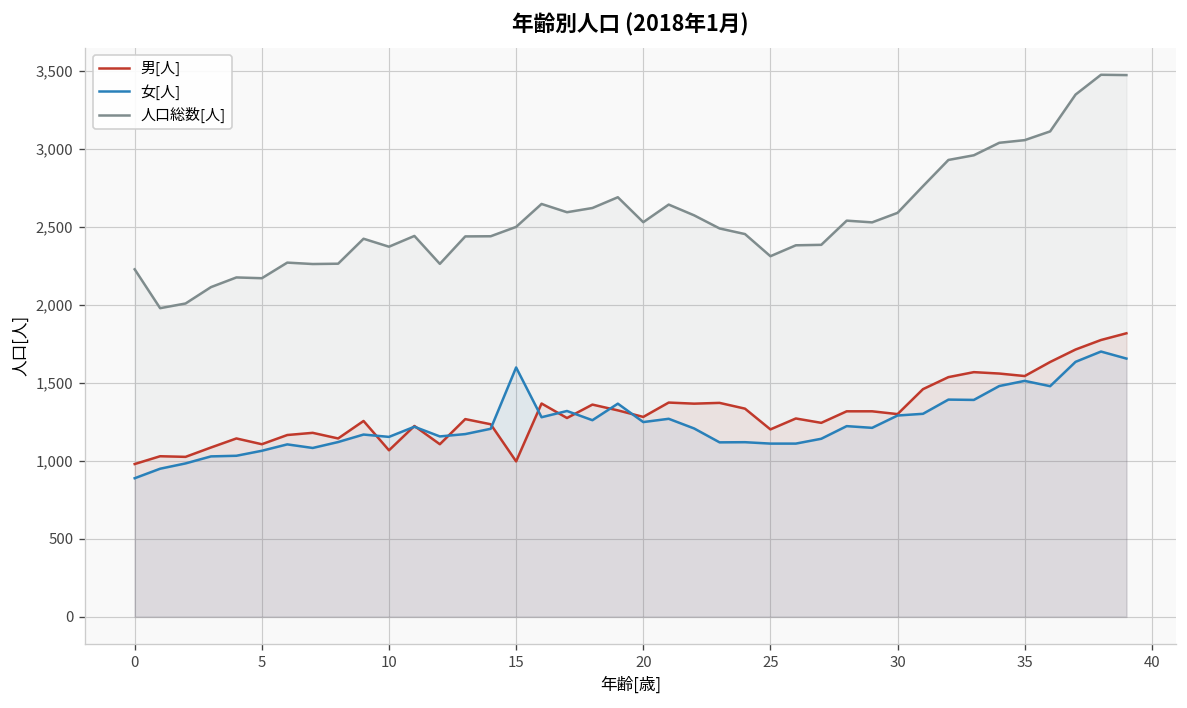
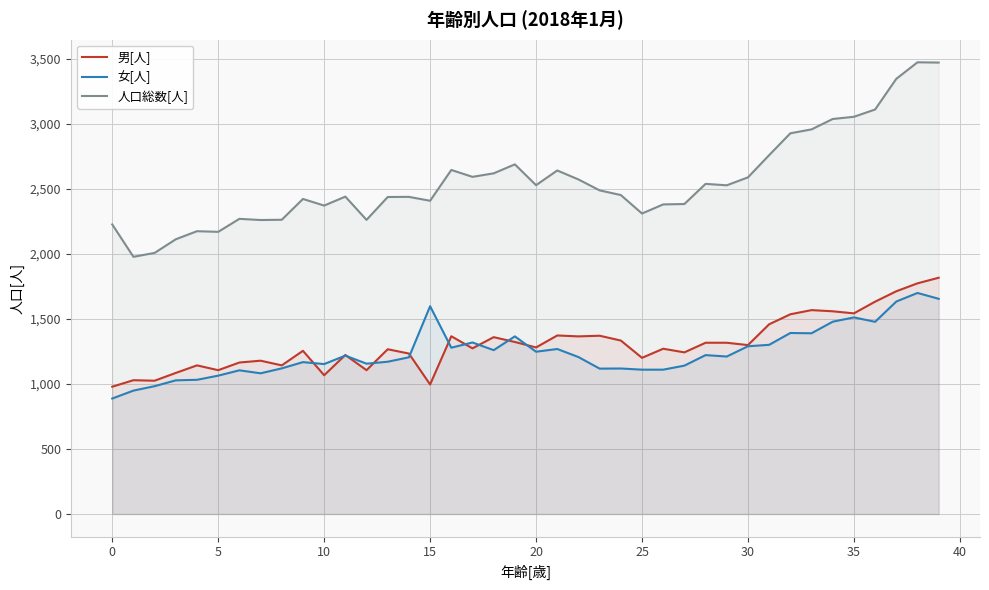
人口総数[人], 15: 2,500 -> 2,410
